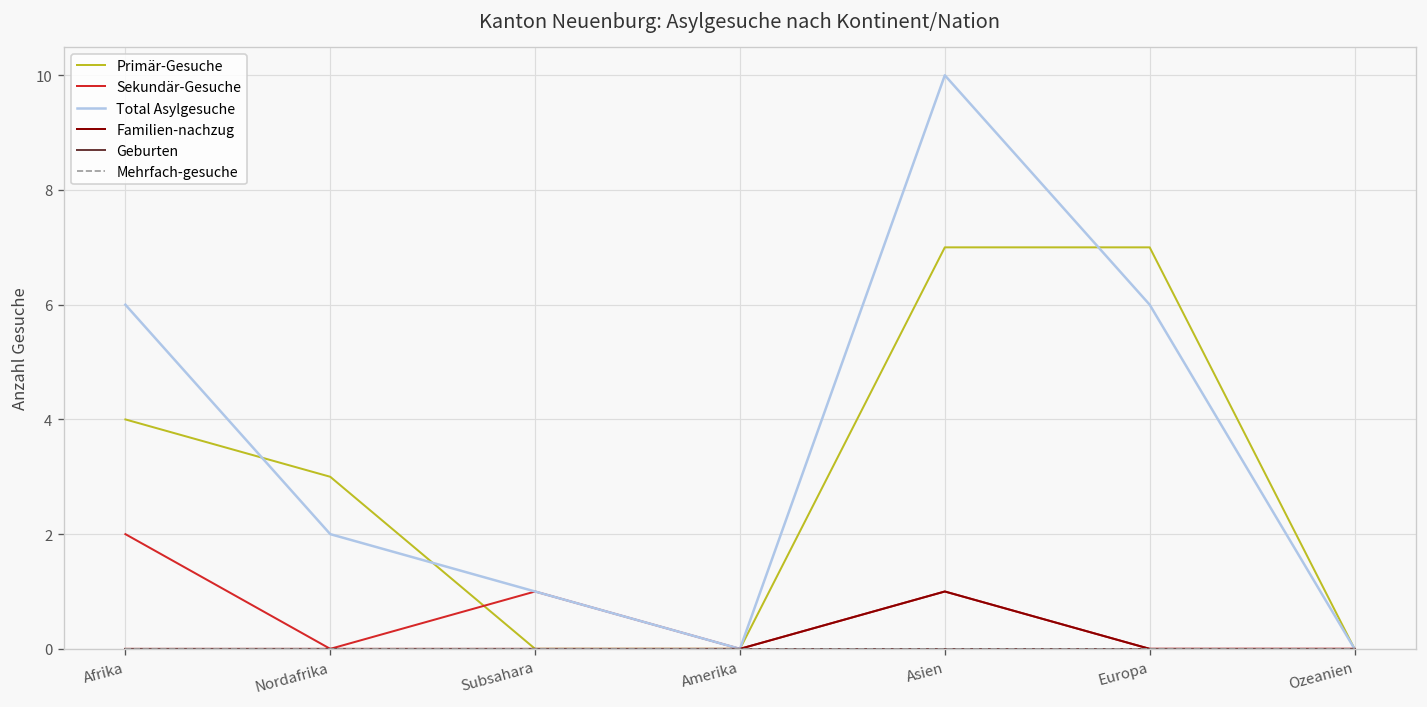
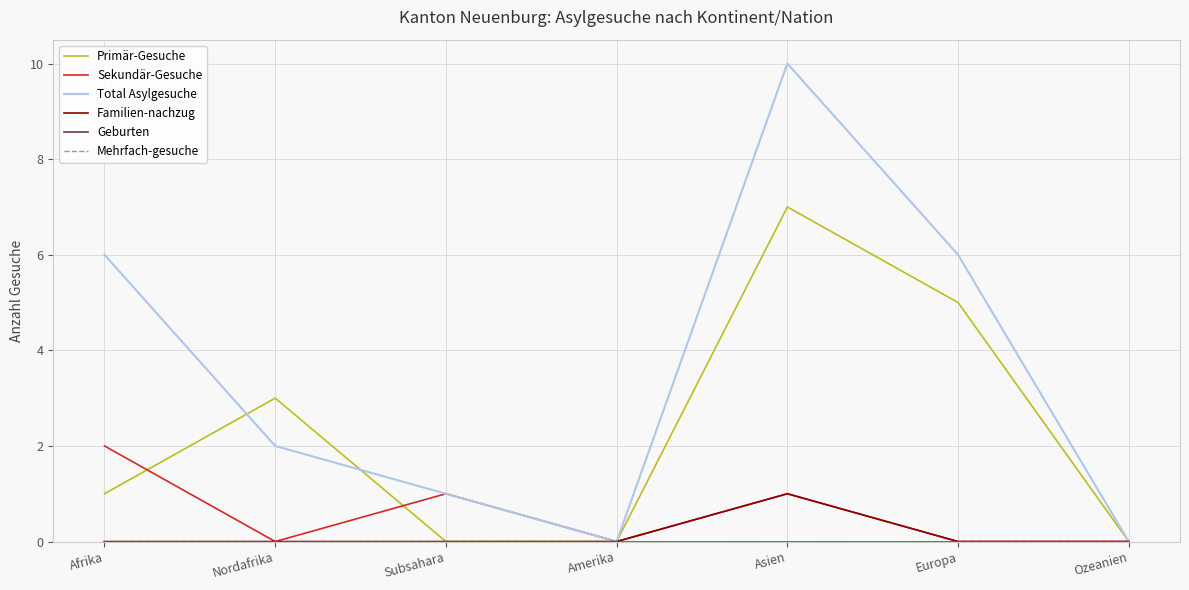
Primär-Gesuche, Afrika: 4 -> 1
Primär-Gesuche, Europa: 7 -> 5
